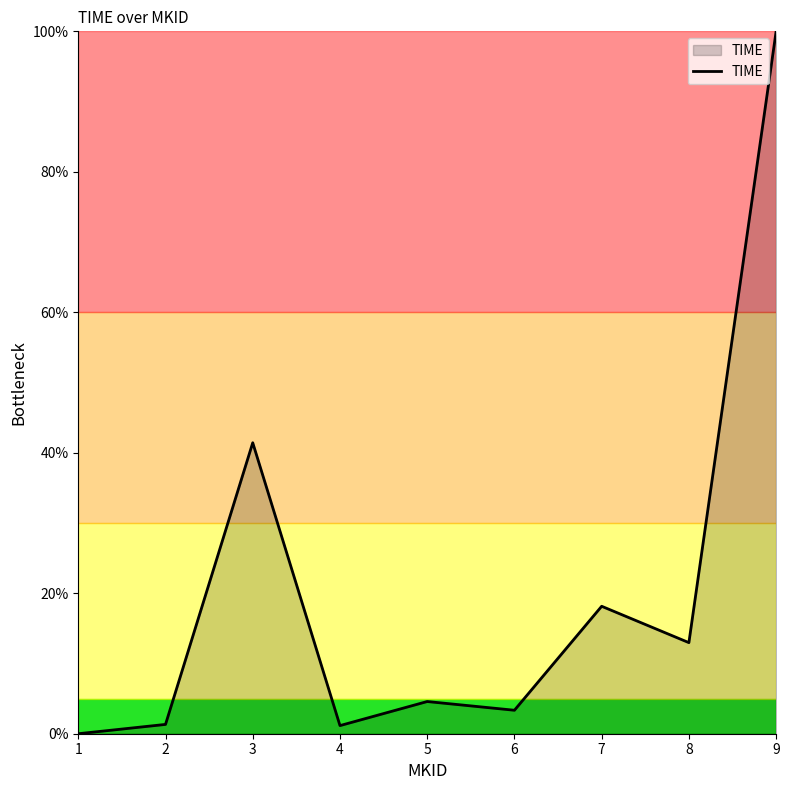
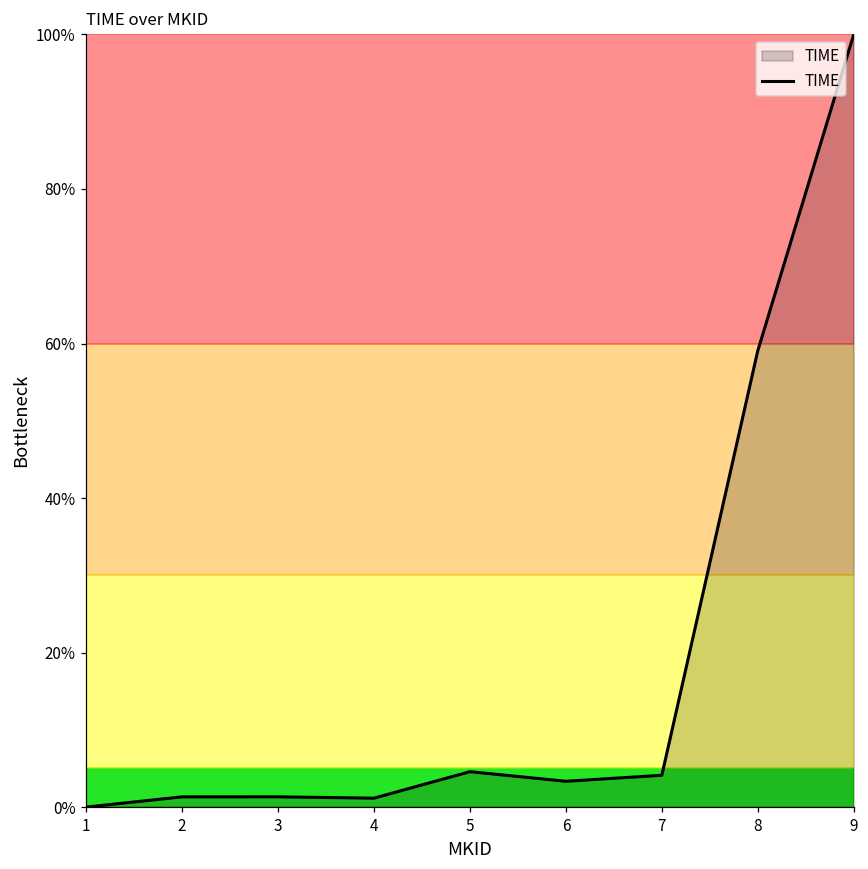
3: 41% -> 1%
7: 18% -> 4%
8: 13% -> 59%
